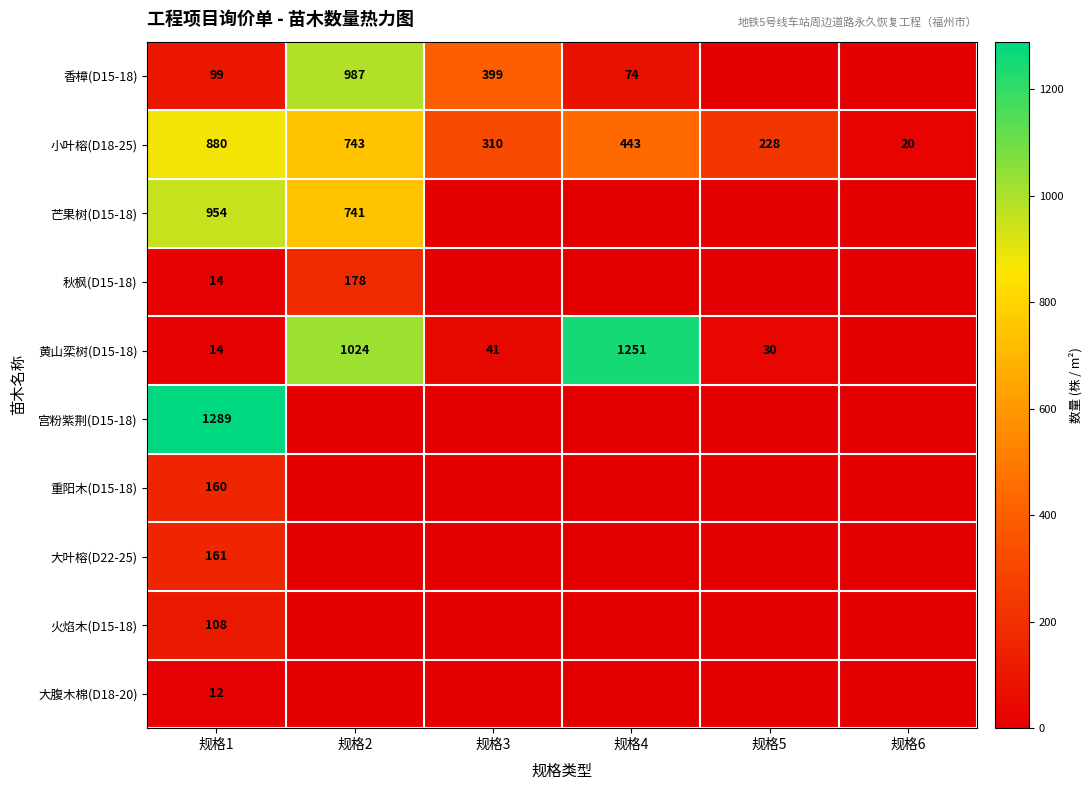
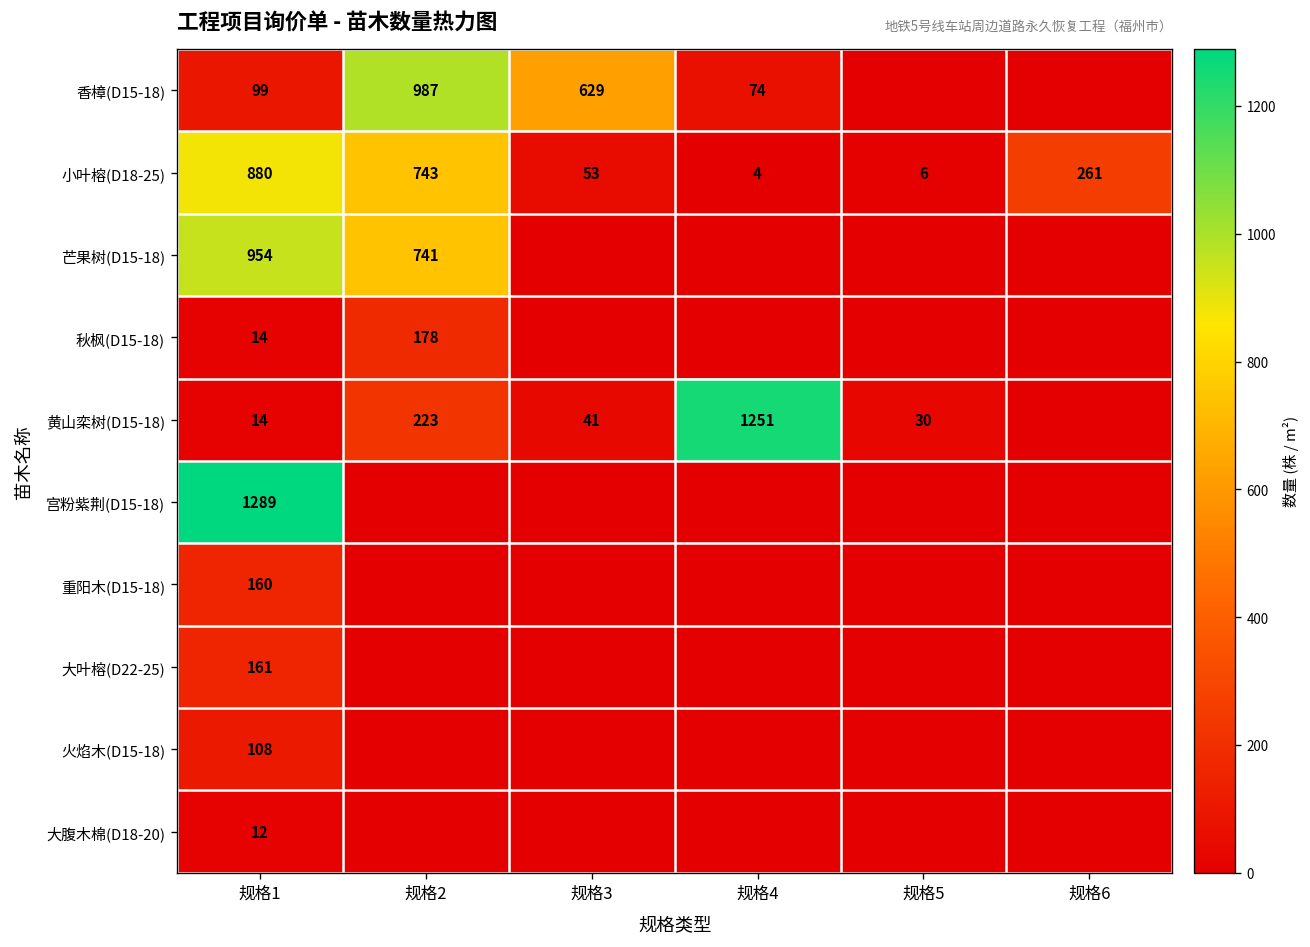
香樟(D15-18), 规格3: 399 -> 629
小叶榕(D18-25), 规格3: 310 -> 53
小叶榕(D18-25), 规格4: 443 -> 4
小叶榕(D18-25), 规格5: 228 -> 6
小叶榕(D18-25), 规格6: 20 -> 261
黄山栾树(D15-18), 规格2: 1024 -> 223
